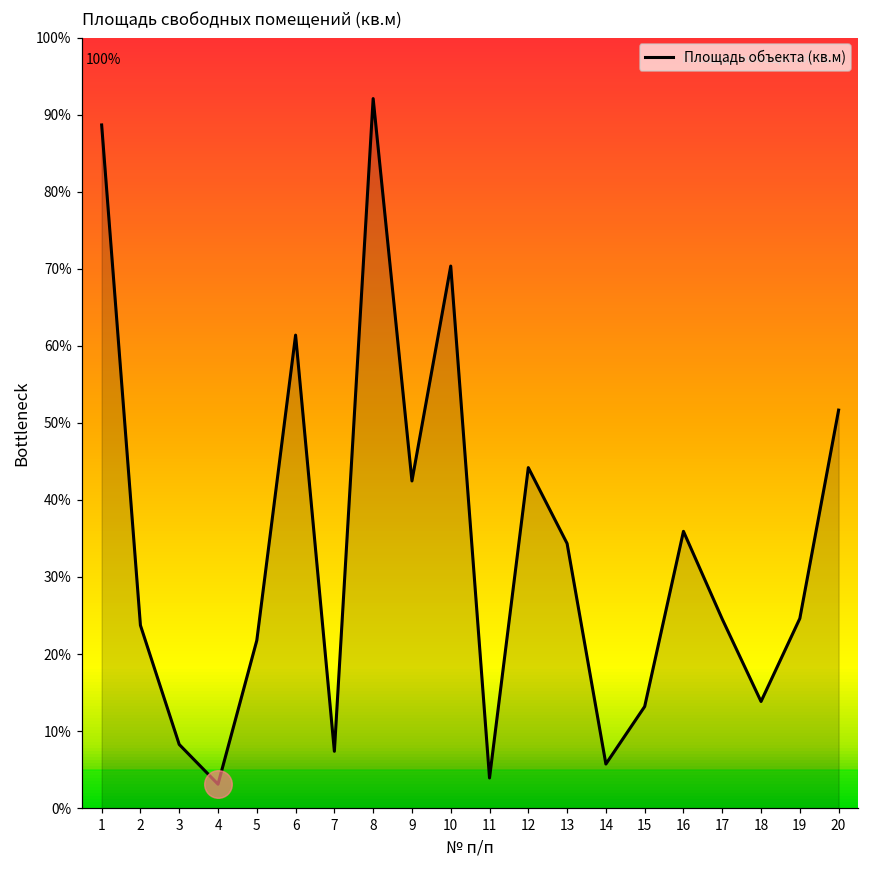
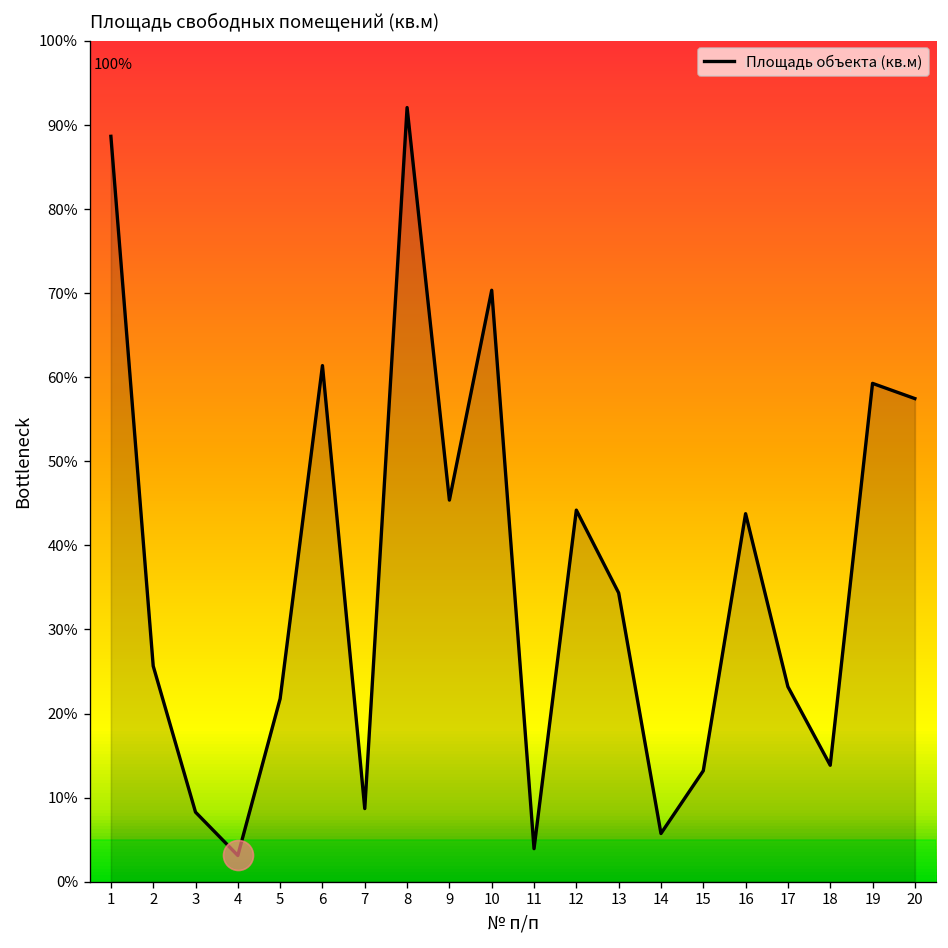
Площадь объекта (кв.м), 2: 24% -> 26%
Площадь объекта (кв.м), 7: 7% -> 9%
Площадь объекта (кв.м), 9: 42% -> 45%
Площадь объекта (кв.м), 16: 36% -> 44%
Площадь объекта (кв.м), 17: 25% -> 23%
Площадь объекта (кв.м), 19: 25% -> 59%
Площадь объекта (кв.м), 20: 52% -> 57%
